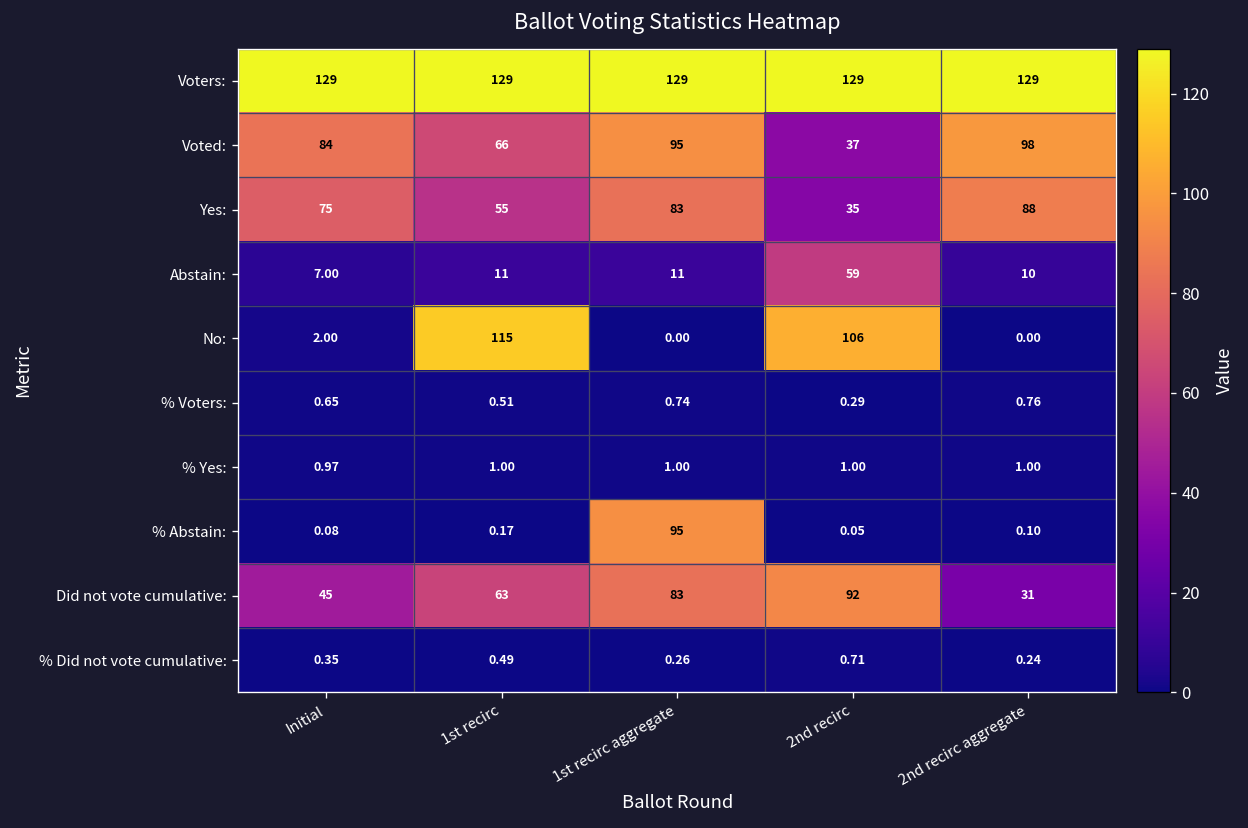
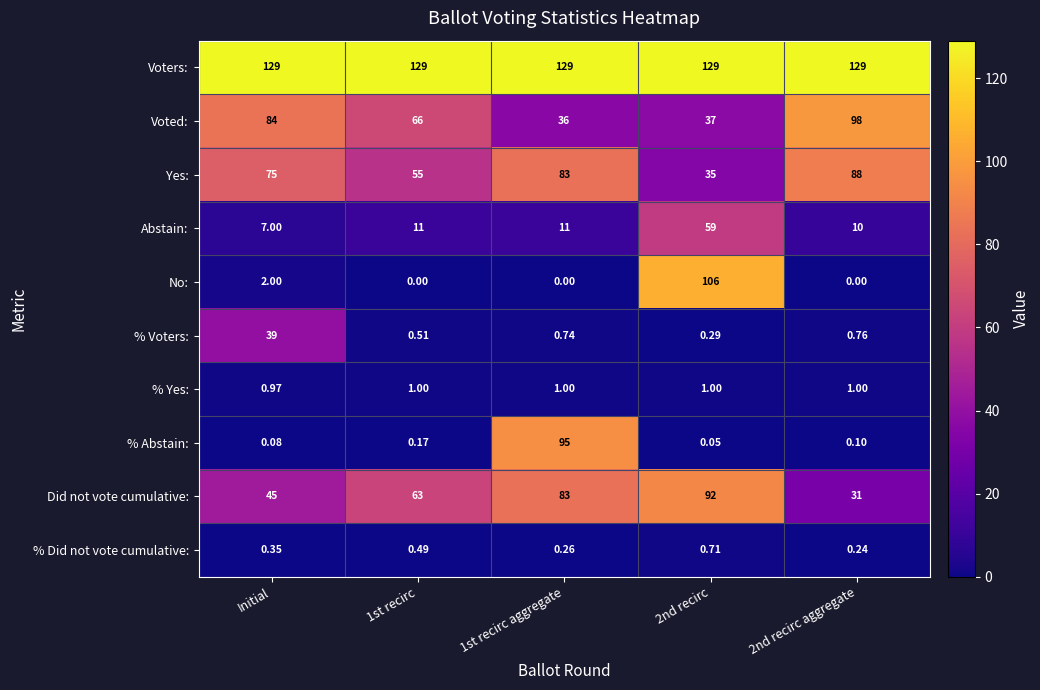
Voted:, 1st recirc aggregate: 95 -> 36
No:, 1st recirc: 115 -> 0.00
% Voters:, Initial: 0.65 -> 39
